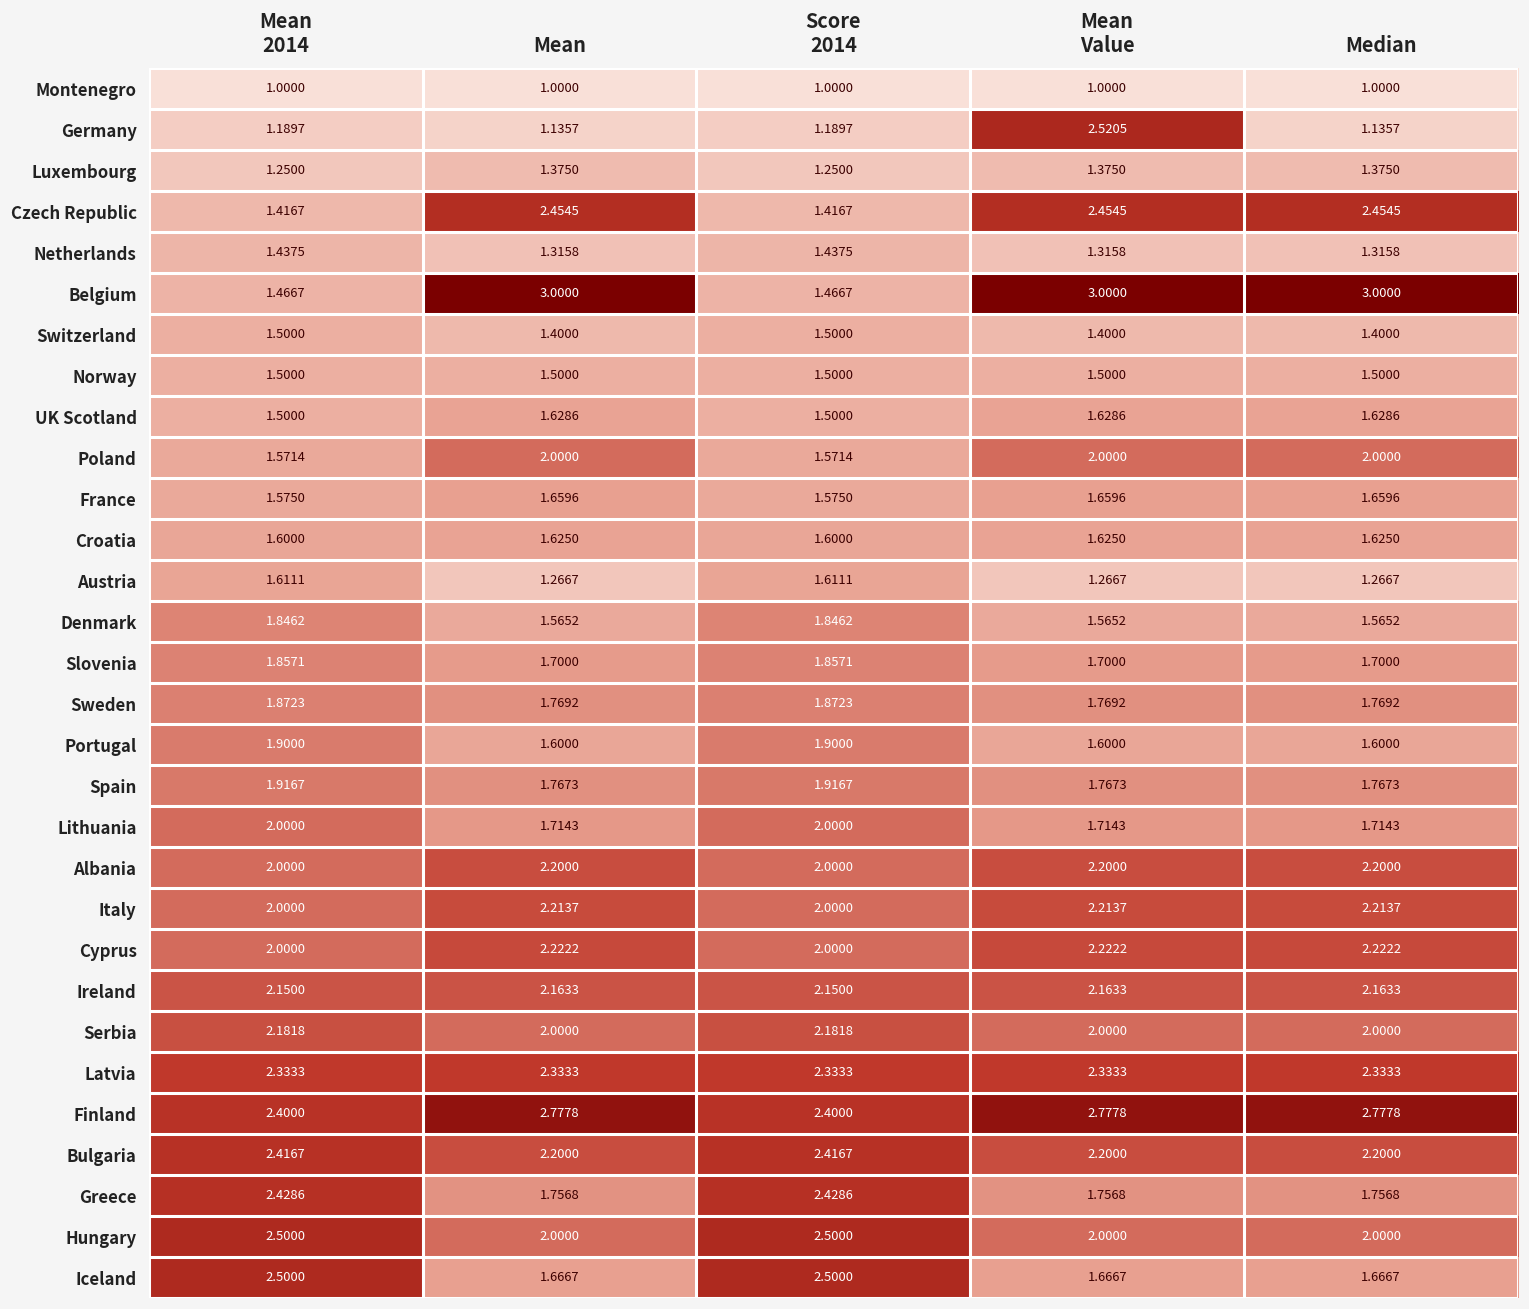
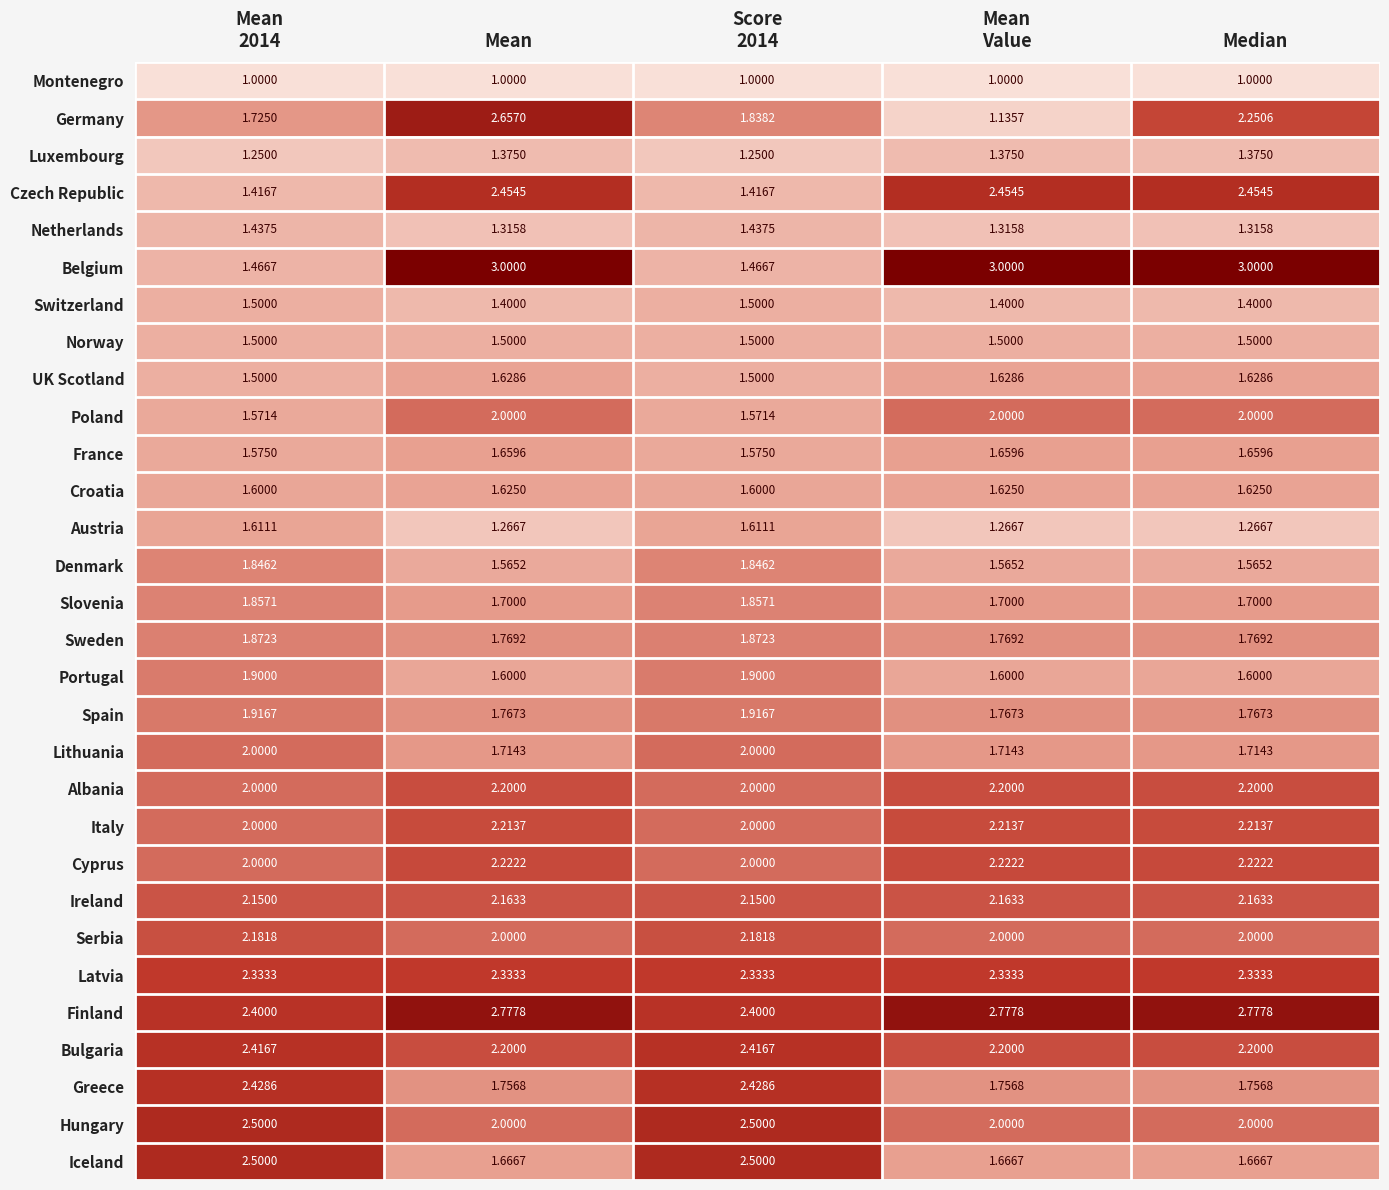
Germany, Mean 2014: 1.1897 -> 1.7250
Germany, Mean: 1.1357 -> 2.6570
Germany, Score 2014: 1.1897 -> 1.8382
Germany, Mean Value: 2.5205 -> 1.1357
Germany, Median: 1.1357 -> 2.2506
